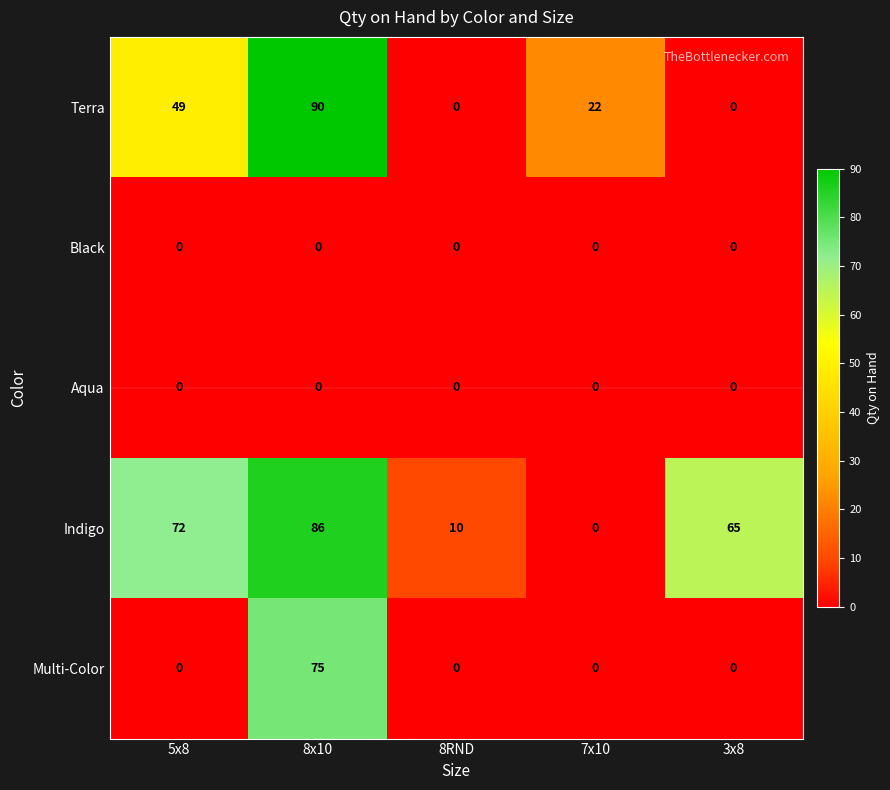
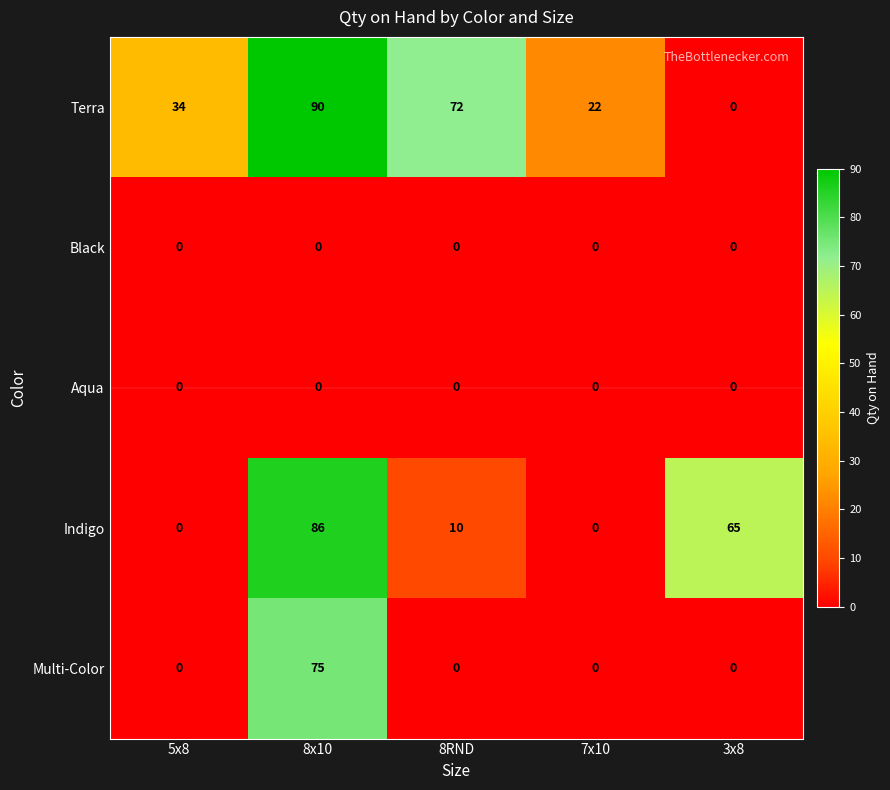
Terra, 5x8: 49 -> 34
Terra, 8RND: 0 -> 72
Indigo, 5x8: 72 -> 0
